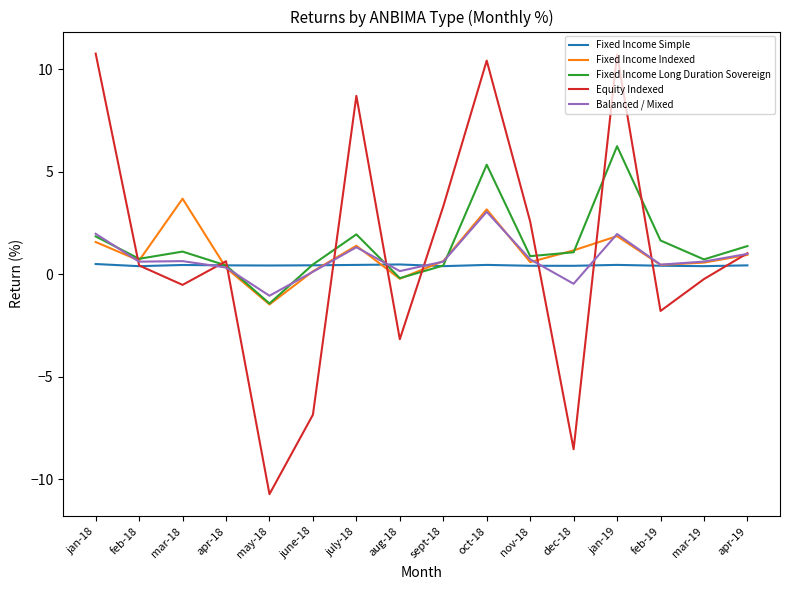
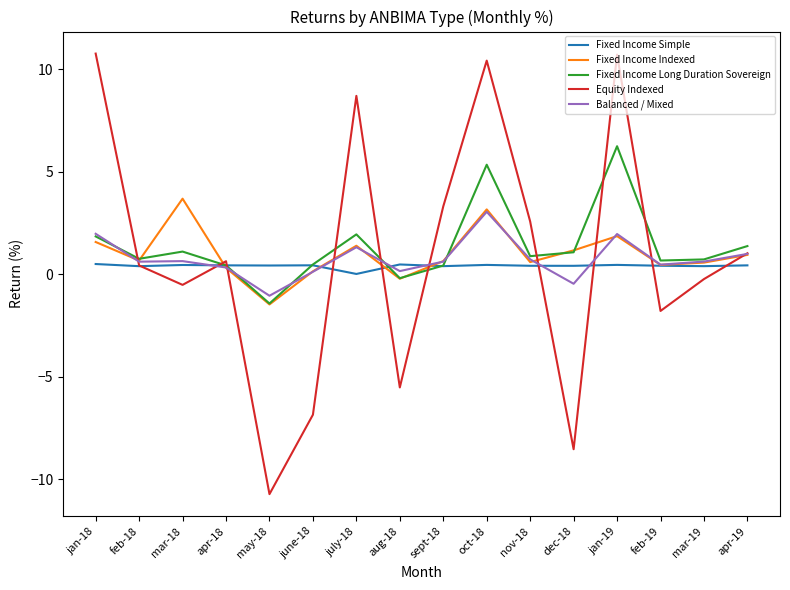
Fixed Income Simple, july-18: 0.5 -> 0.0
Equity Indexed, aug-18: -3.2 -> -5.5
Fixed Income Long Duration Sovereign, feb-19: 1.6 -> 0.7
